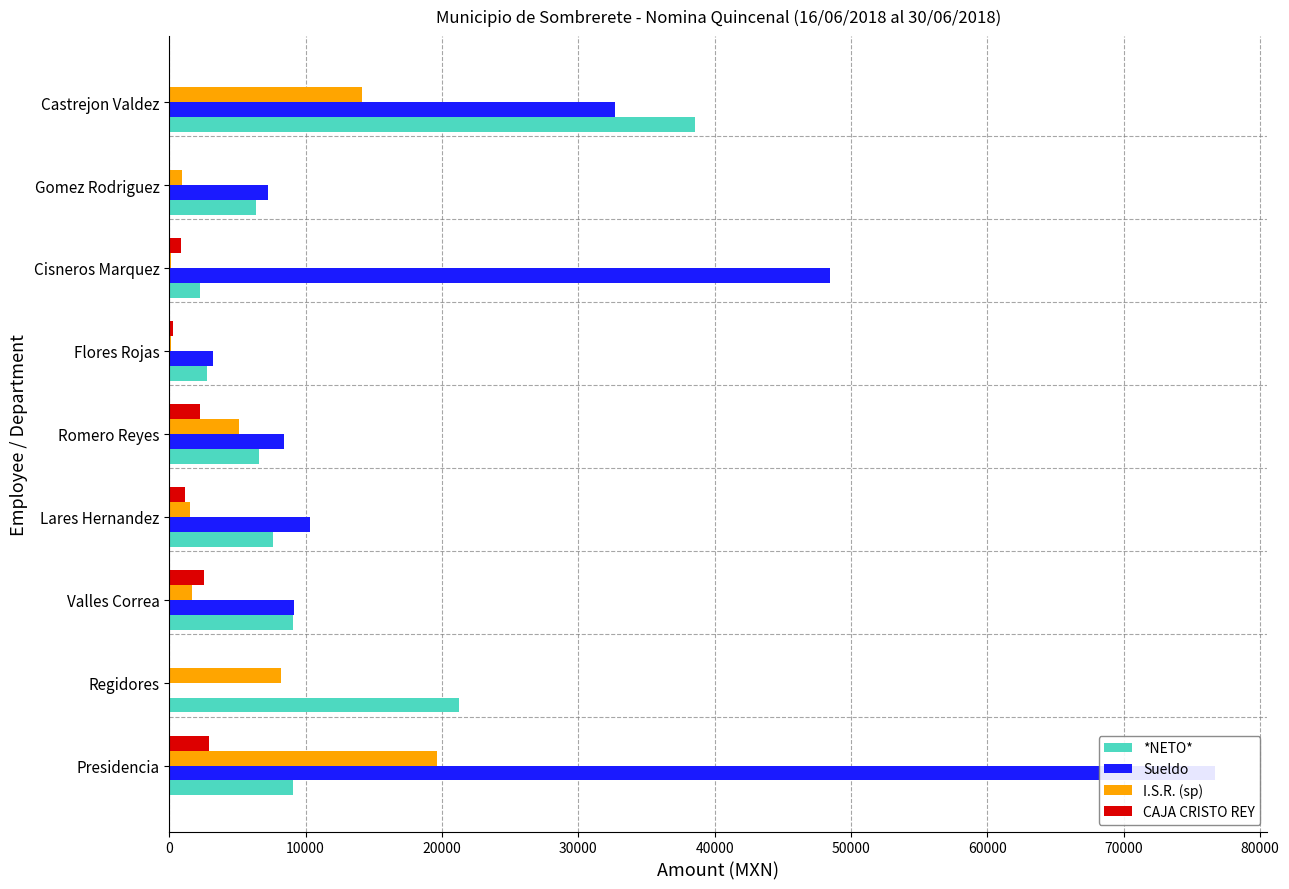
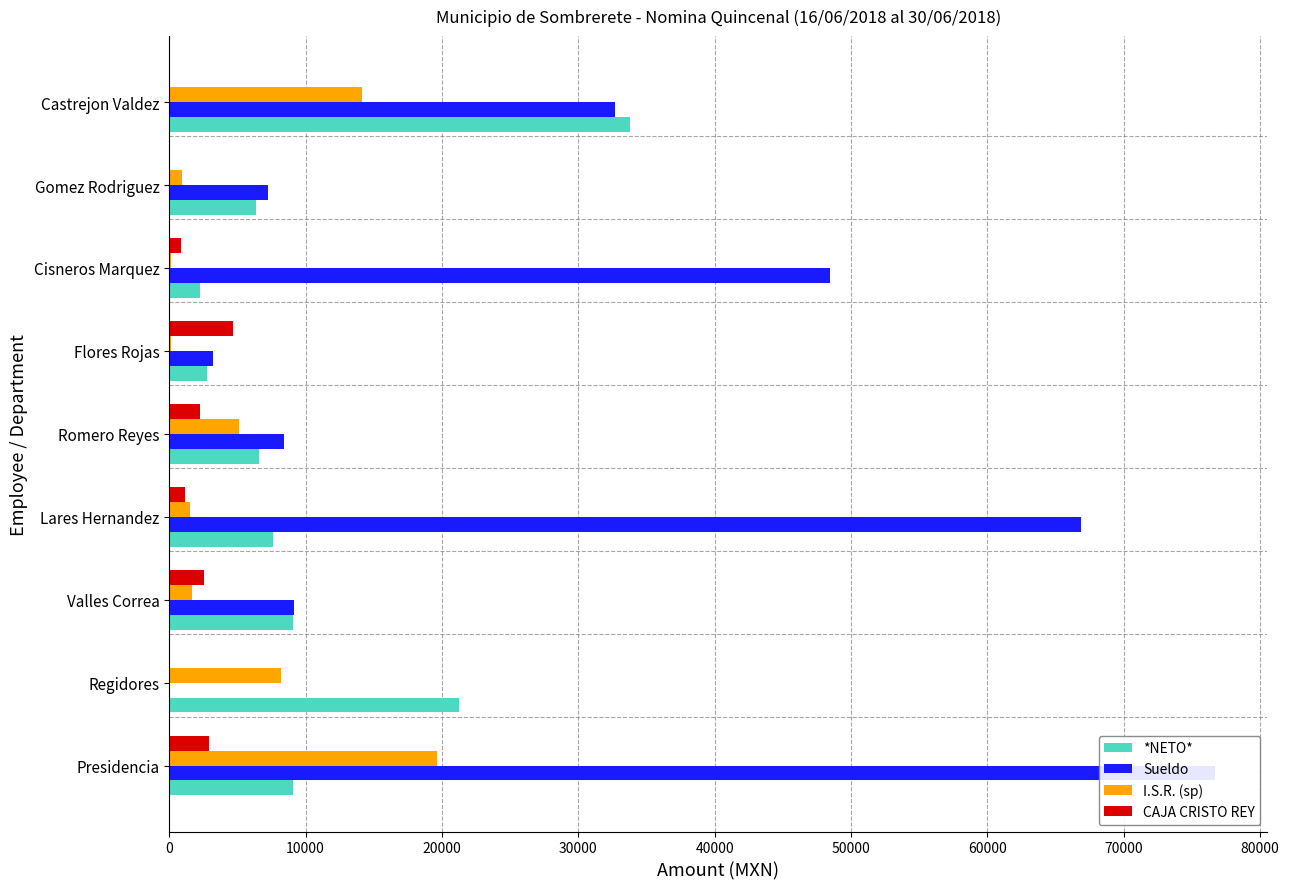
*NETO*, Castrejon Valdez: 38600 -> 33800
CAJA CRISTO REY, Flores Rojas: 300 -> 4700
Sueldo, Lares Hernandez: 10300 -> 66900
